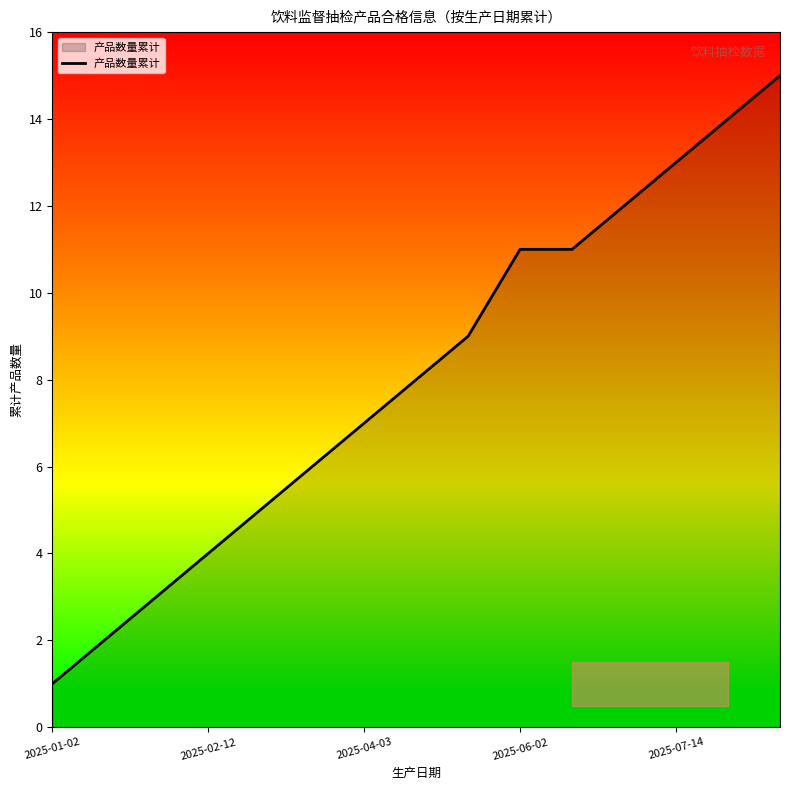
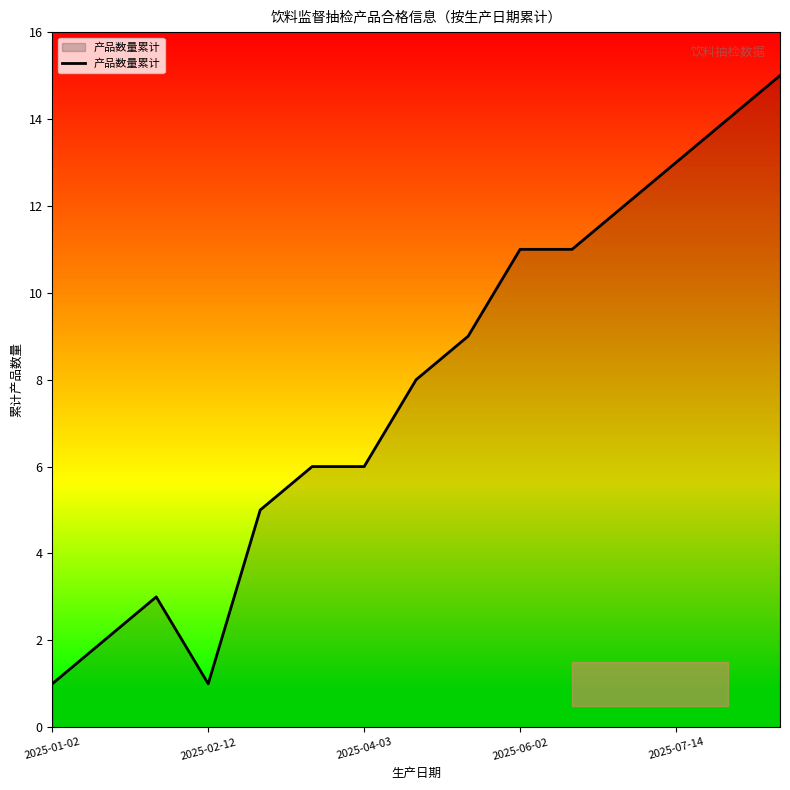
产品数量累计, 2025-02-12: 4 -> 1
产品数量累计, 2025-04-03: 7 -> 6
